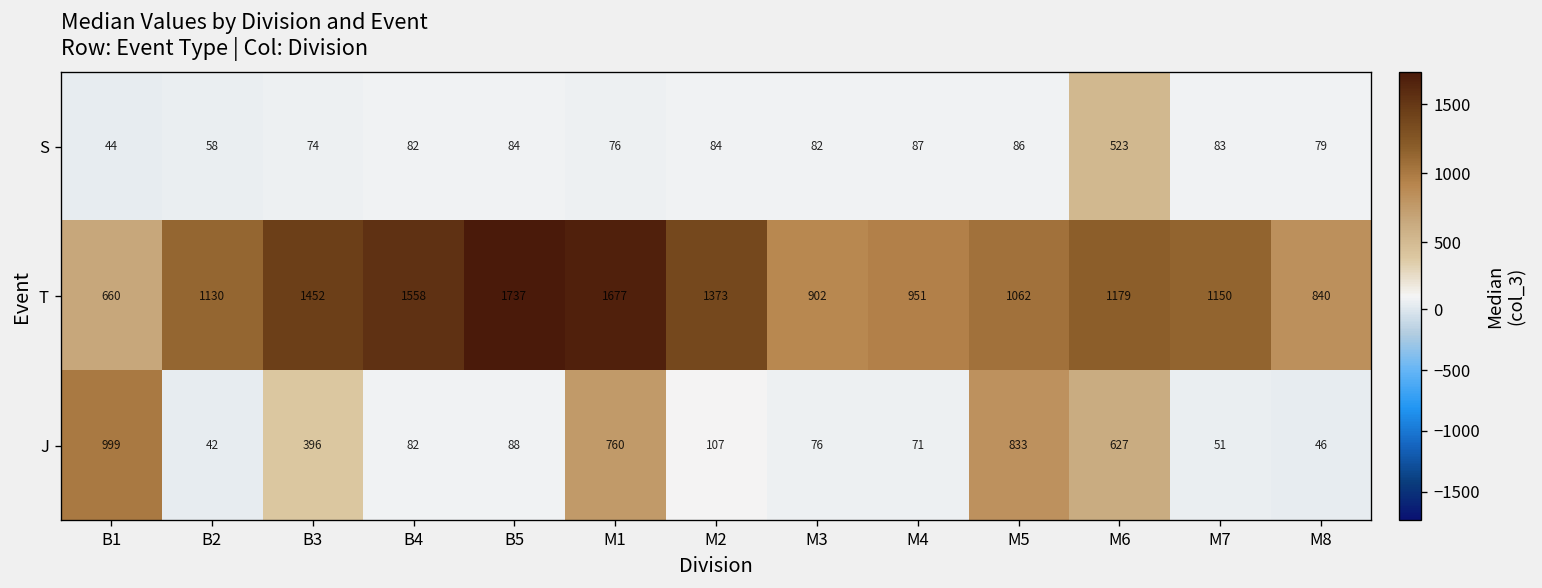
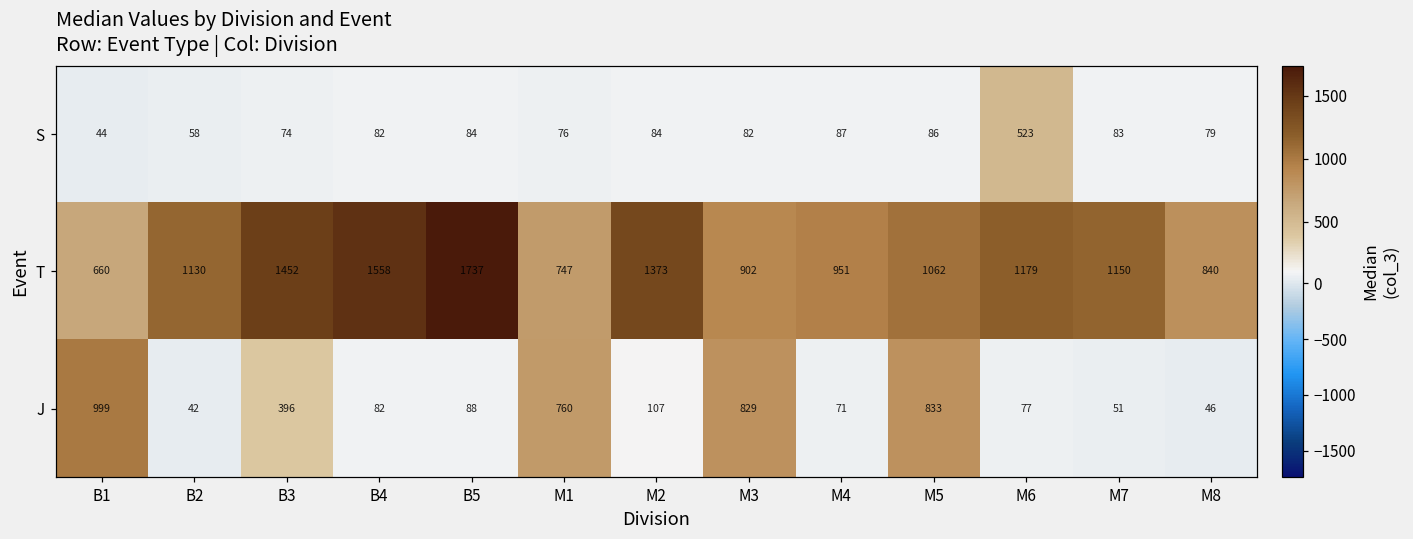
T, M1: 1677 -> 747
J, M3: 76 -> 829
J, M6: 627 -> 77
